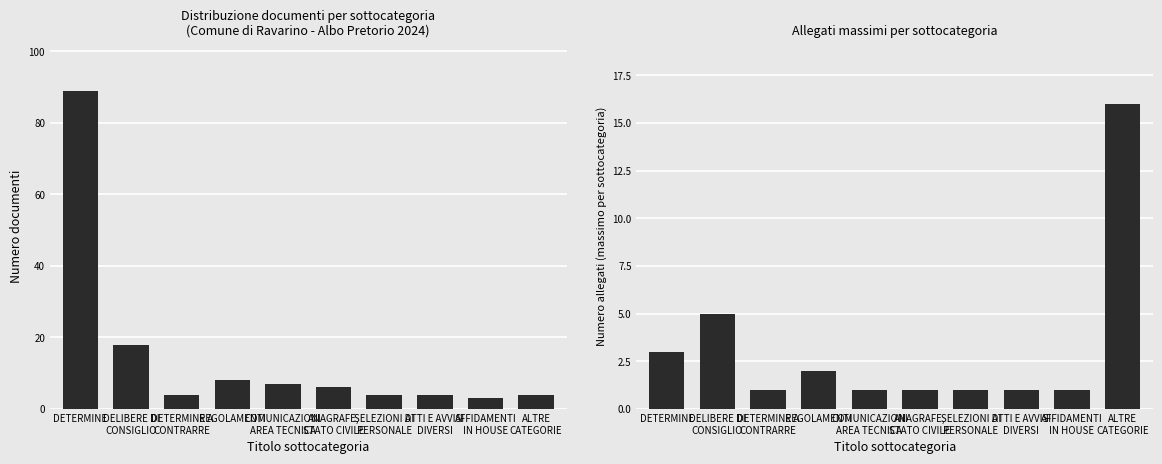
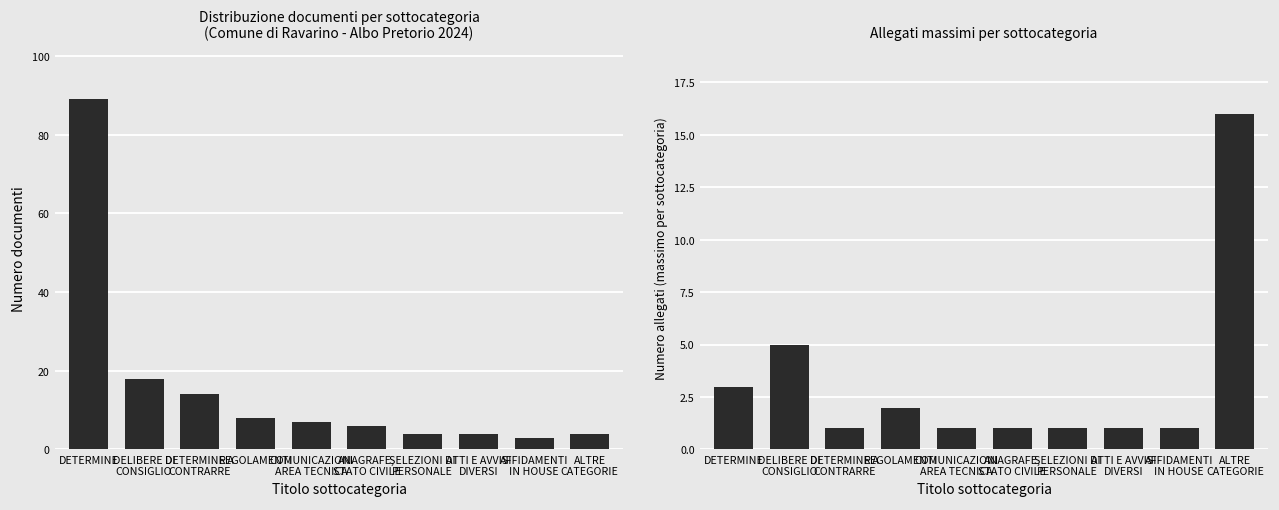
Distribuzione documenti per sottocategoria (Comune di Ravarino - Albo Pretorio 2024), DETERMINE A CONTRARRE: 4 -> 14
